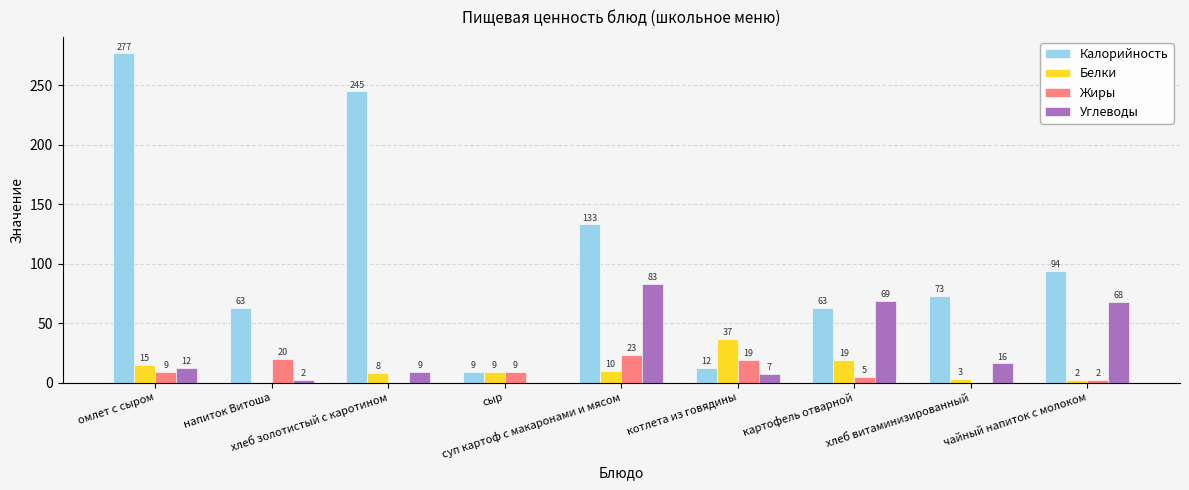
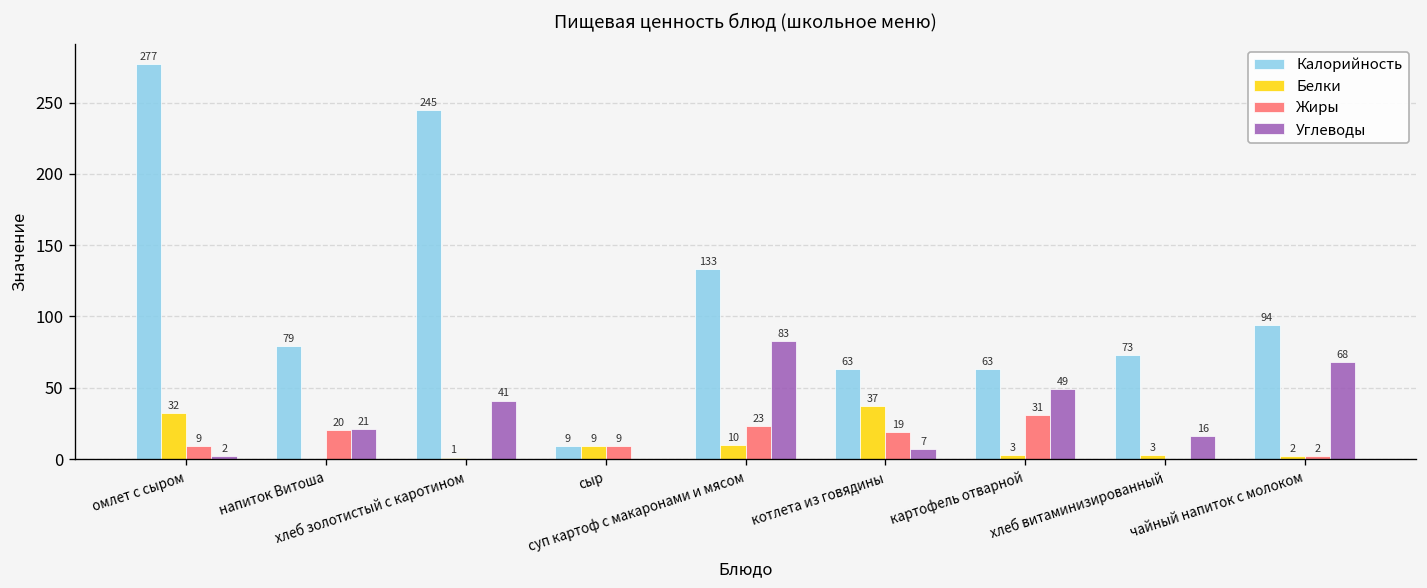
Белки, омлет с сыром: 15 -> 32
Углеводы, омлет с сыром: 12 -> 2
Калорийность, напиток Витоша: 63 -> 79
Углеводы, напиток Витоша: 2 -> 21
Белки, хлеб золотистый с каротином: 8 -> 1
Углеводы, хлеб золотистый с каротином: 9 -> 41
Калорийность, котлета из говядины: 12 -> 63
Белки, картофель отварной: 19 -> 3
Жиры, картофель отварной: 5 -> 31
Углеводы, картофель отварной: 69 -> 49
